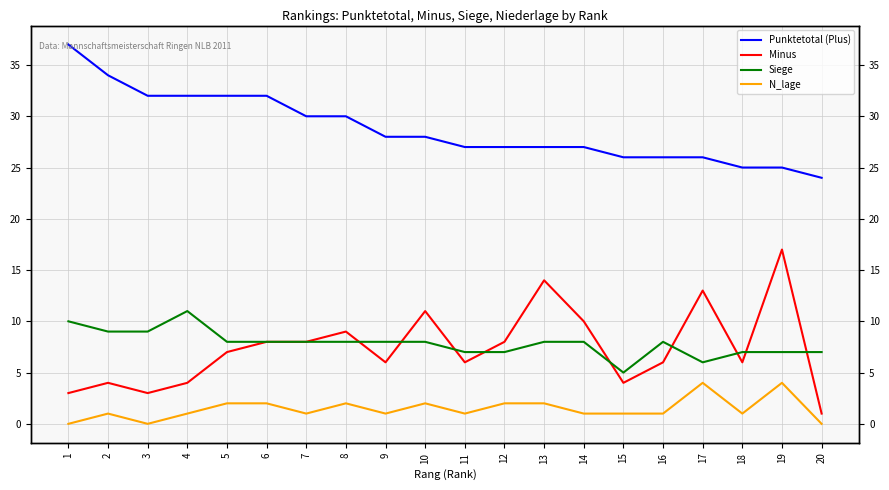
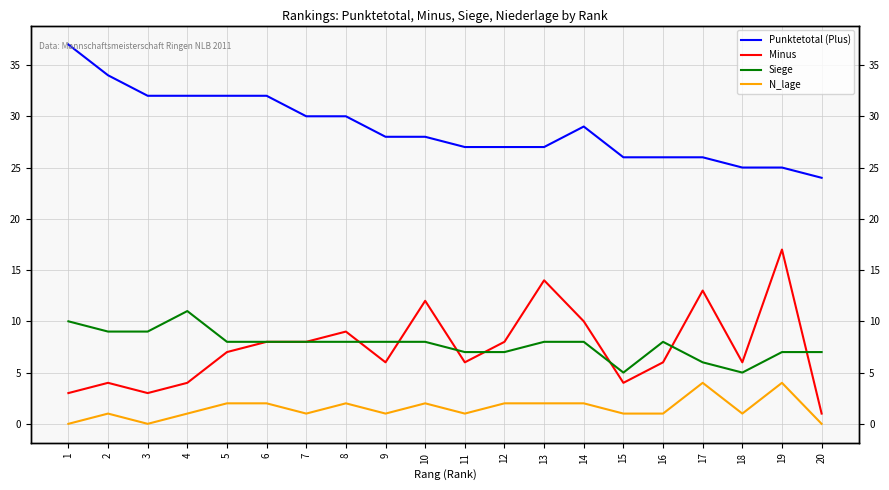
Minus, 10: 11 -> 12
Punktetotal (Plus), 14: 27 -> 29
N_lage, 14: 1 -> 2
Siege, 18: 7 -> 5
